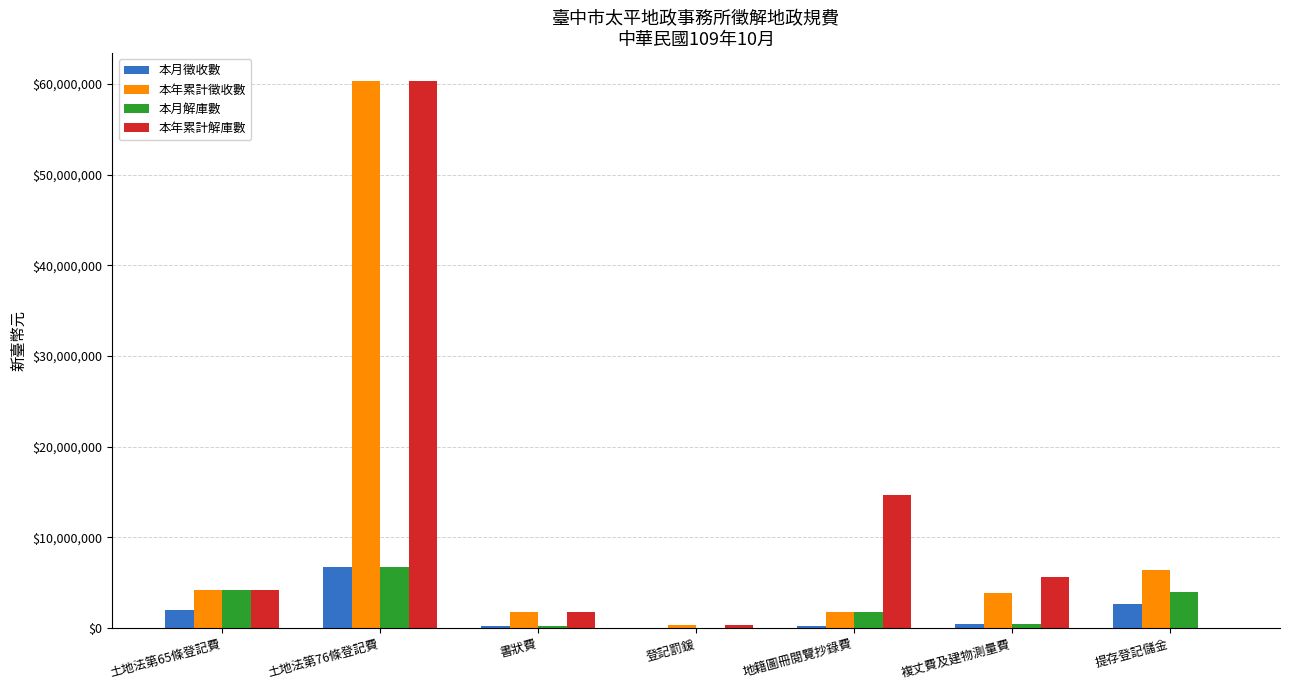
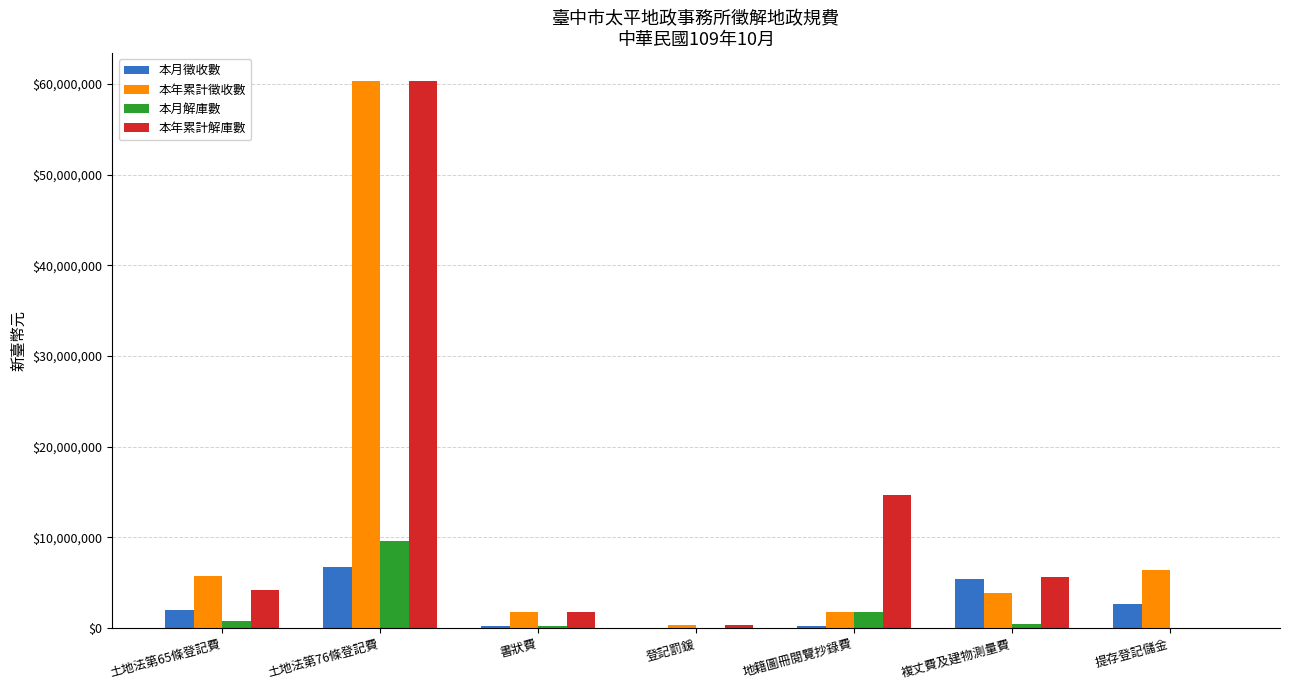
本年累計徵收數, 土地法第65條登記費: $4,000,000 -> $6,000,000
本月解庫數, 土地法第65條登記費: $4,000,000 -> $1,000,000
本月解庫數, 土地法第76條登記費: $7,000,000 -> $10,000,000
本月徵收數, 複丈費及建物測量費: $0 -> $5,000,000
本月解庫數, 提存登記儲金: $4,000,000 -> $0
